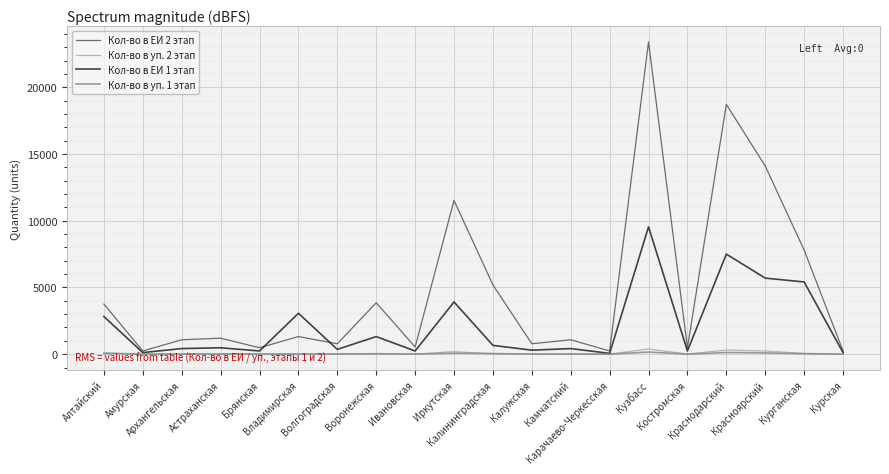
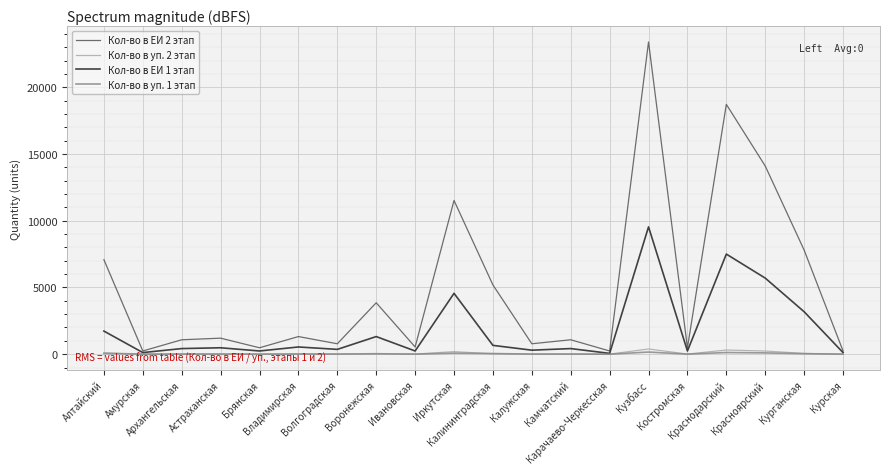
Кол-во в ЕИ 2 этап, Алтайский: 3800 -> 7100
Кол-во в ЕИ 1 этап, Алтайский: 2800 -> 1700
Кол-во в ЕИ 1 этап, Владимирская: 3100 -> 500
Кол-во в ЕИ 1 этап, Иркутская: 3900 -> 4600
Кол-во в ЕИ 1 этап, Курганская: 5400 -> 3200
